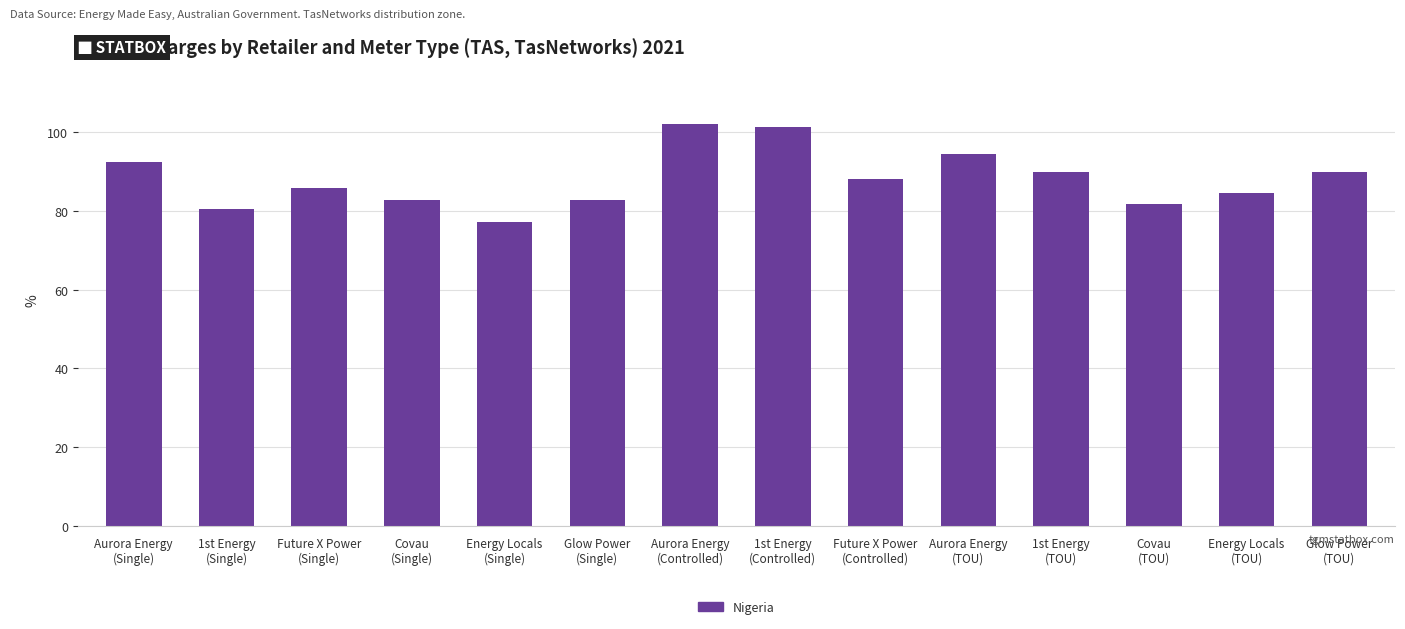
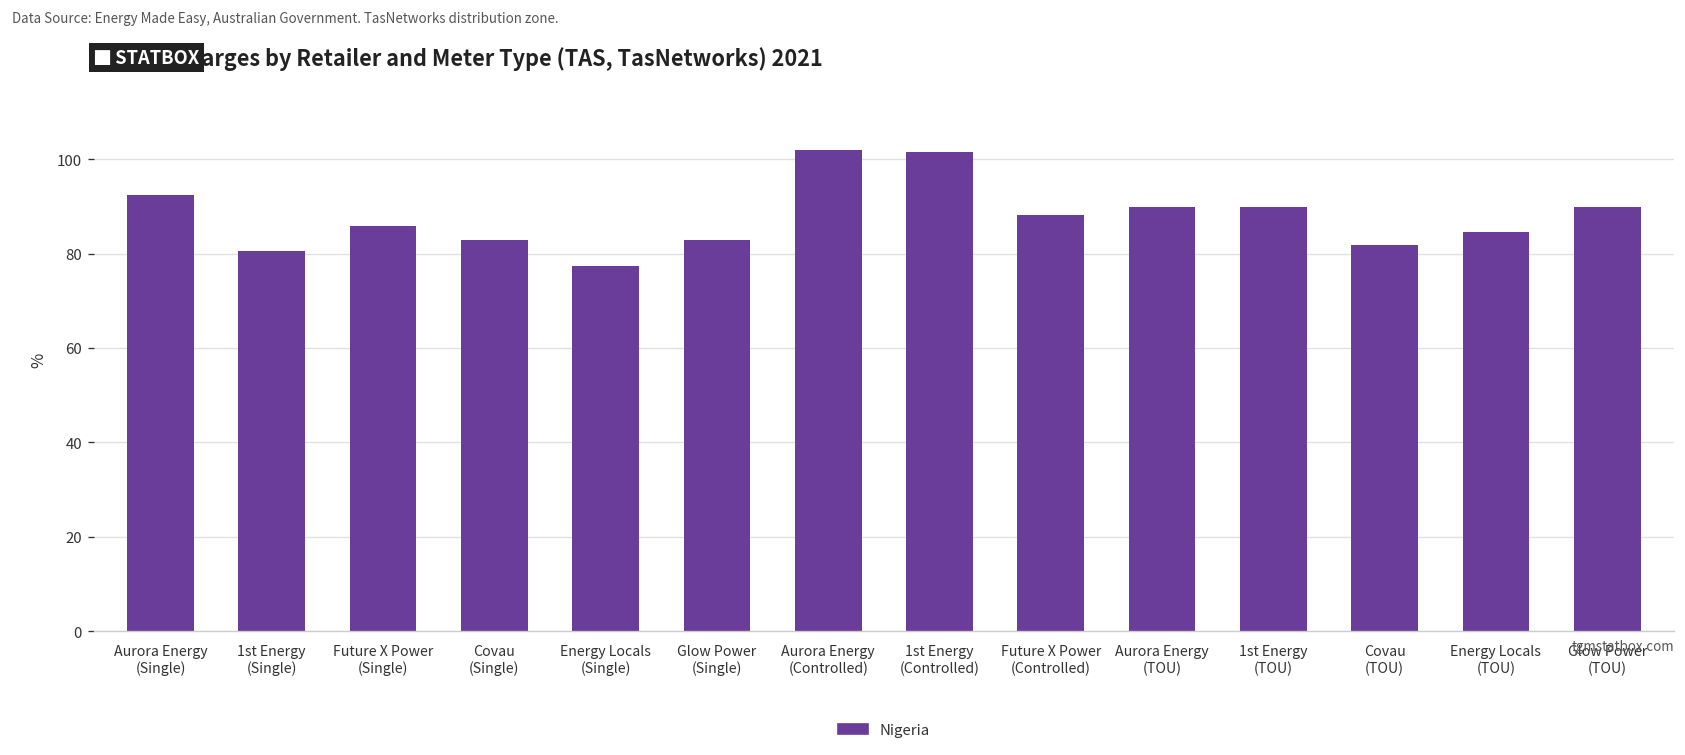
Aurora Energy (TOU): 94 -> 90
